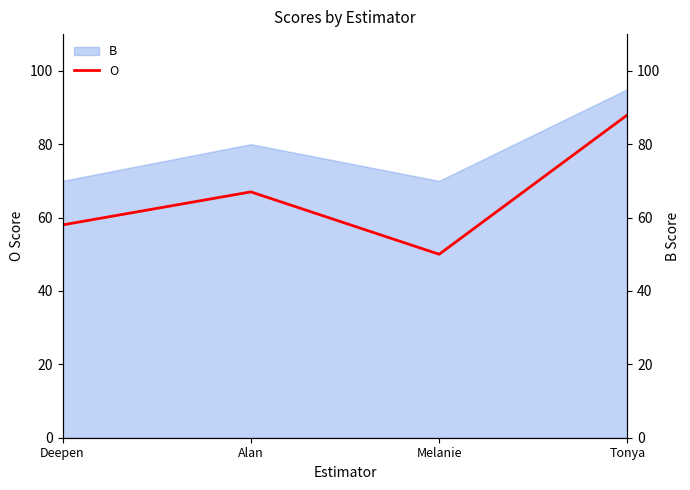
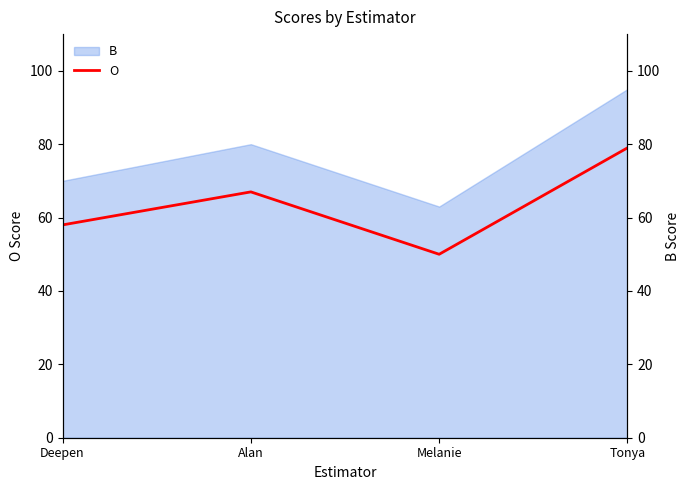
B, Melanie: 70 -> 63
O, Tonya: 88 -> 79
